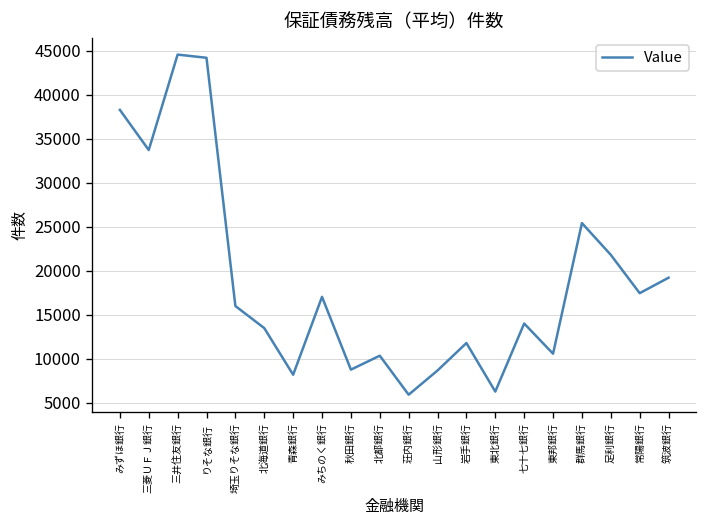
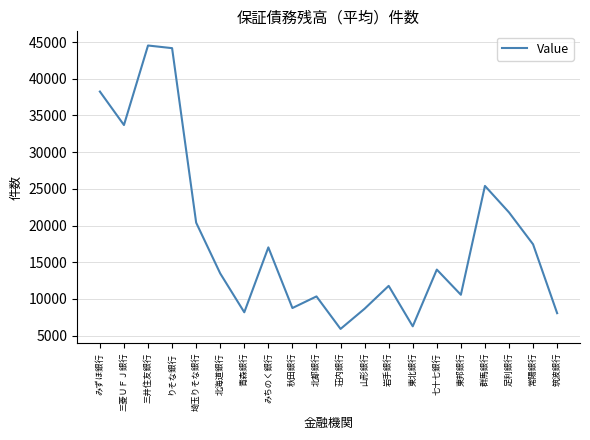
埼玉りそな銀行: 16000 -> 20000
筑波銀行: 19000 -> 8000
